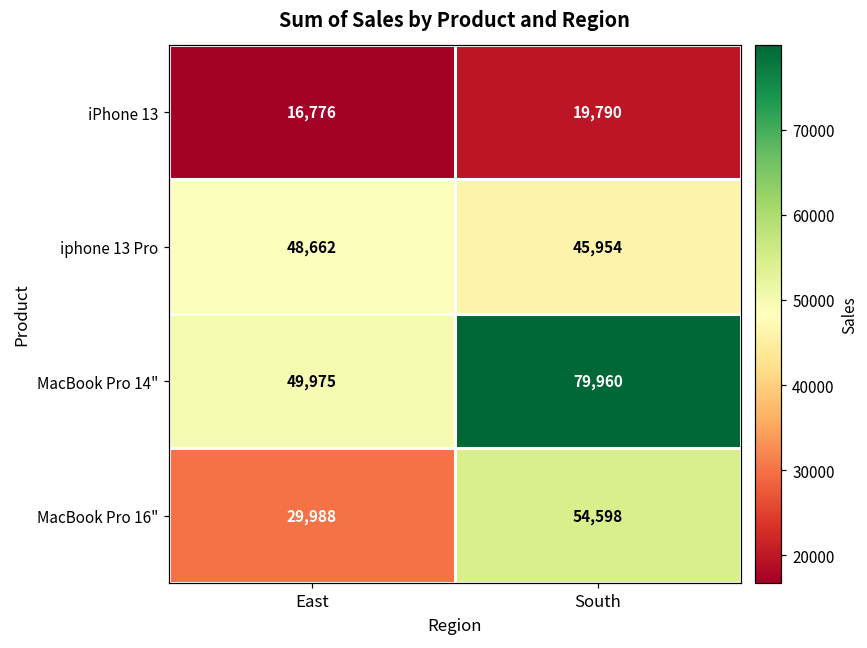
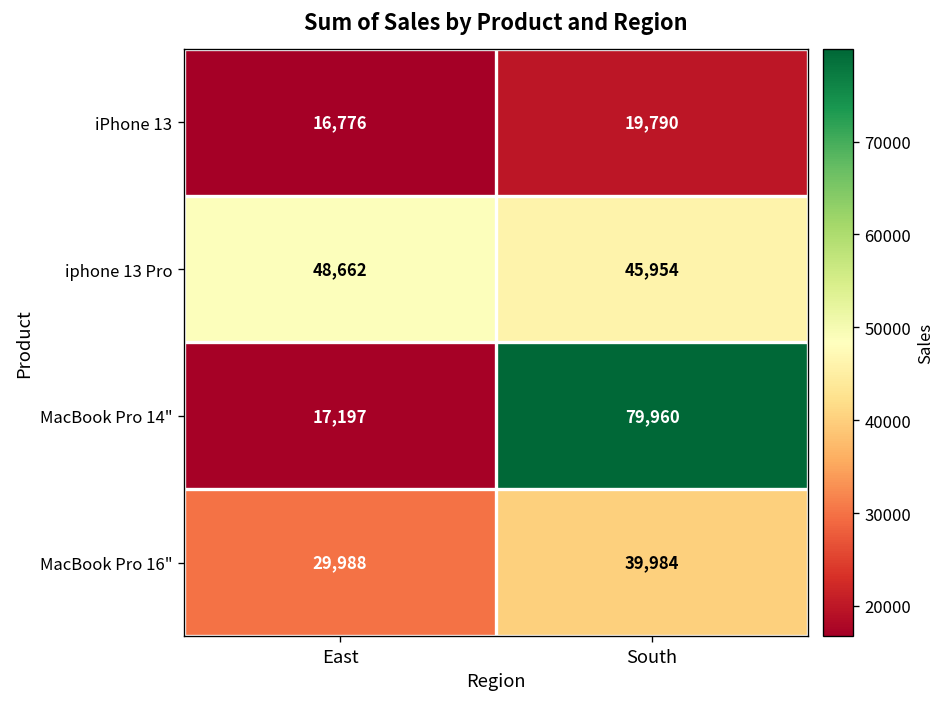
MacBook Pro 14", East: 49,975 -> 17,197
MacBook Pro 16", South: 54,598 -> 39,984
